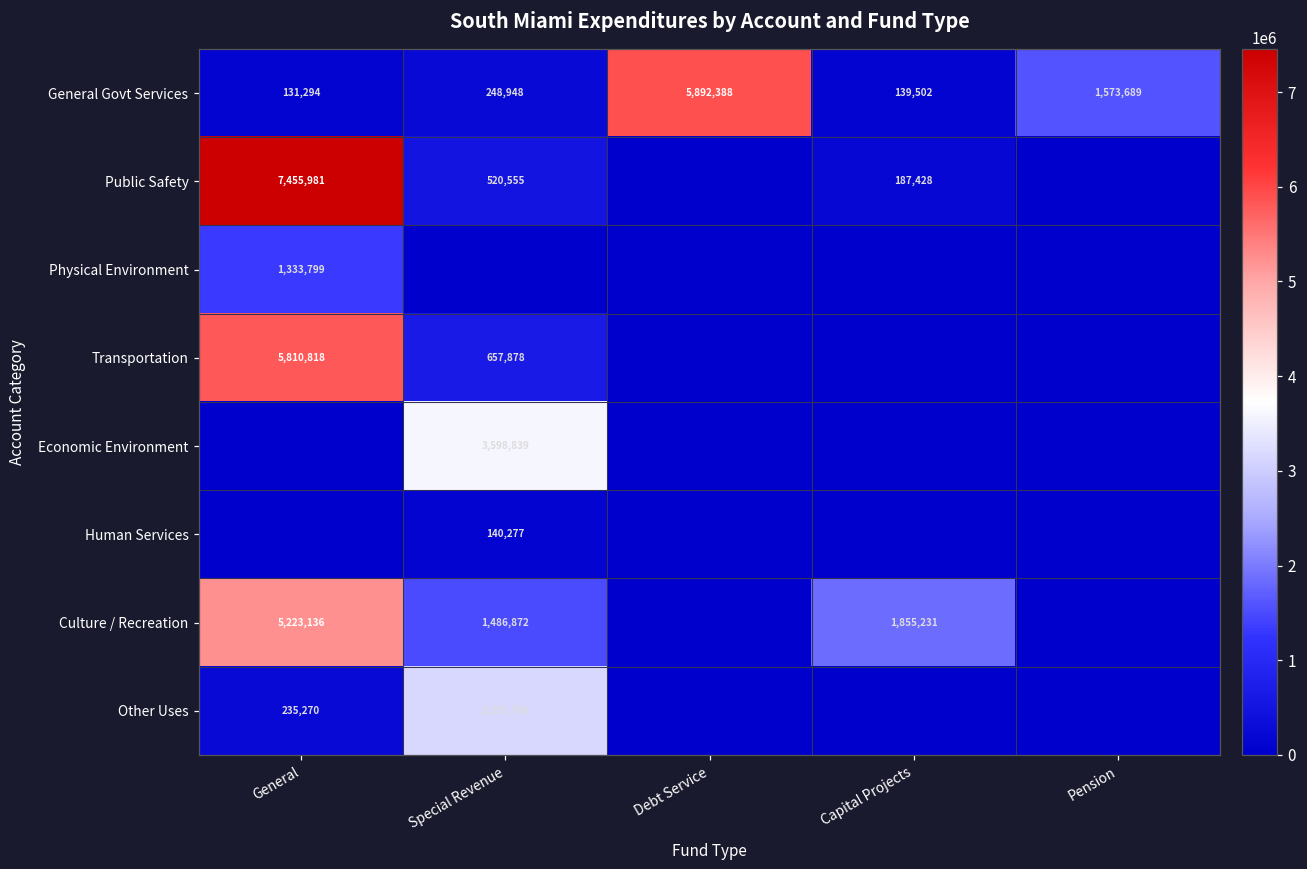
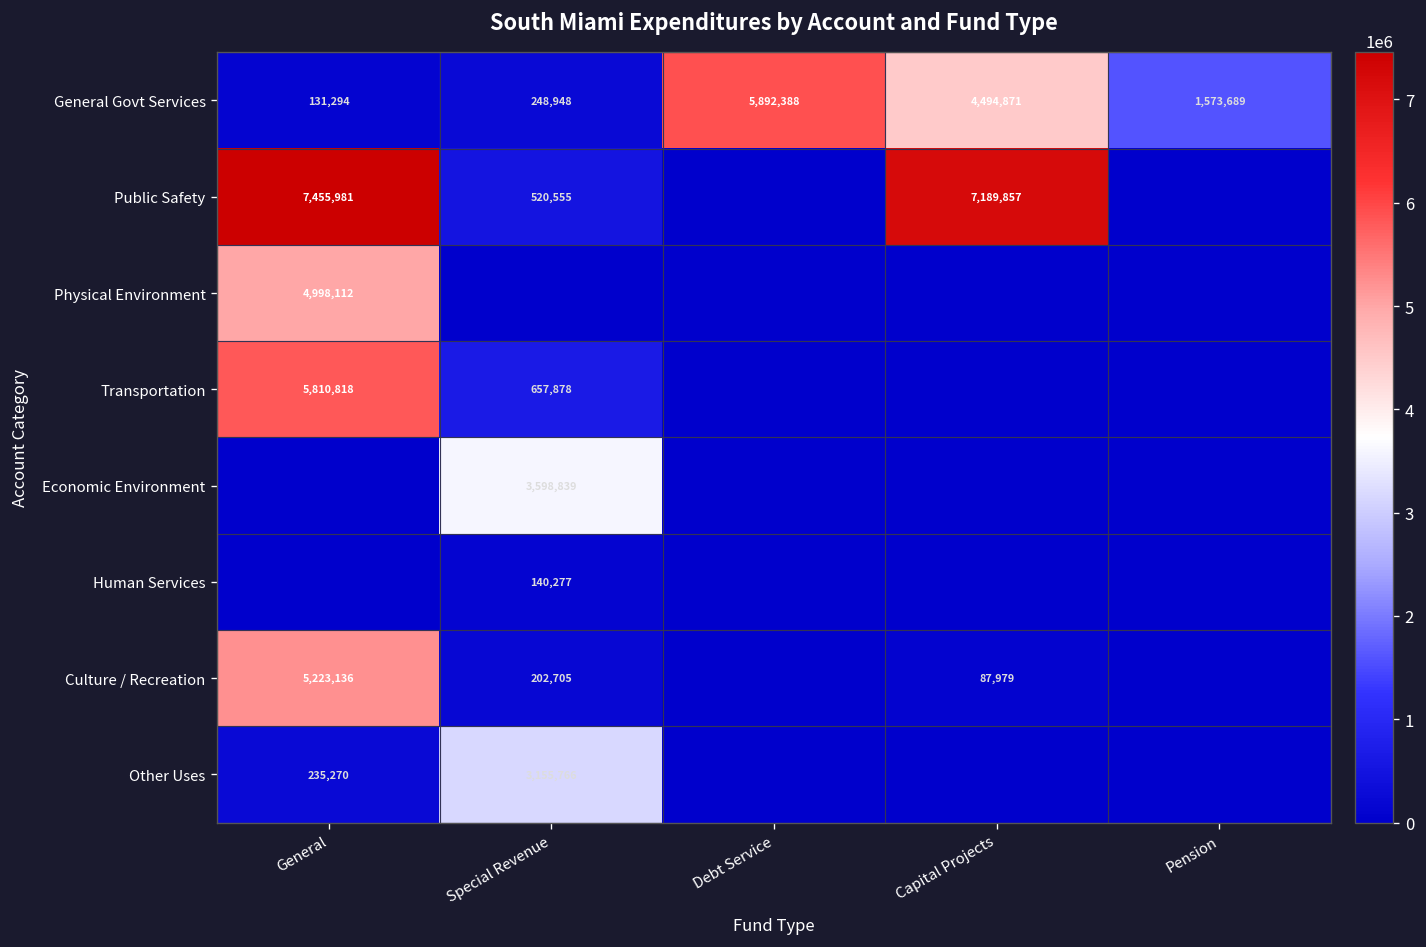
General Govt Services, Capital Projects: 139,502 -> 4,494,871
Public Safety, Capital Projects: 187,428 -> 7,189,857
Physical Environment, General: 1,333,799 -> 4,998,112
Culture / Recreation, Special Revenue: 1,486,872 -> 202,705
Culture / Recreation, Capital Projects: 1,855,231 -> 87,979
